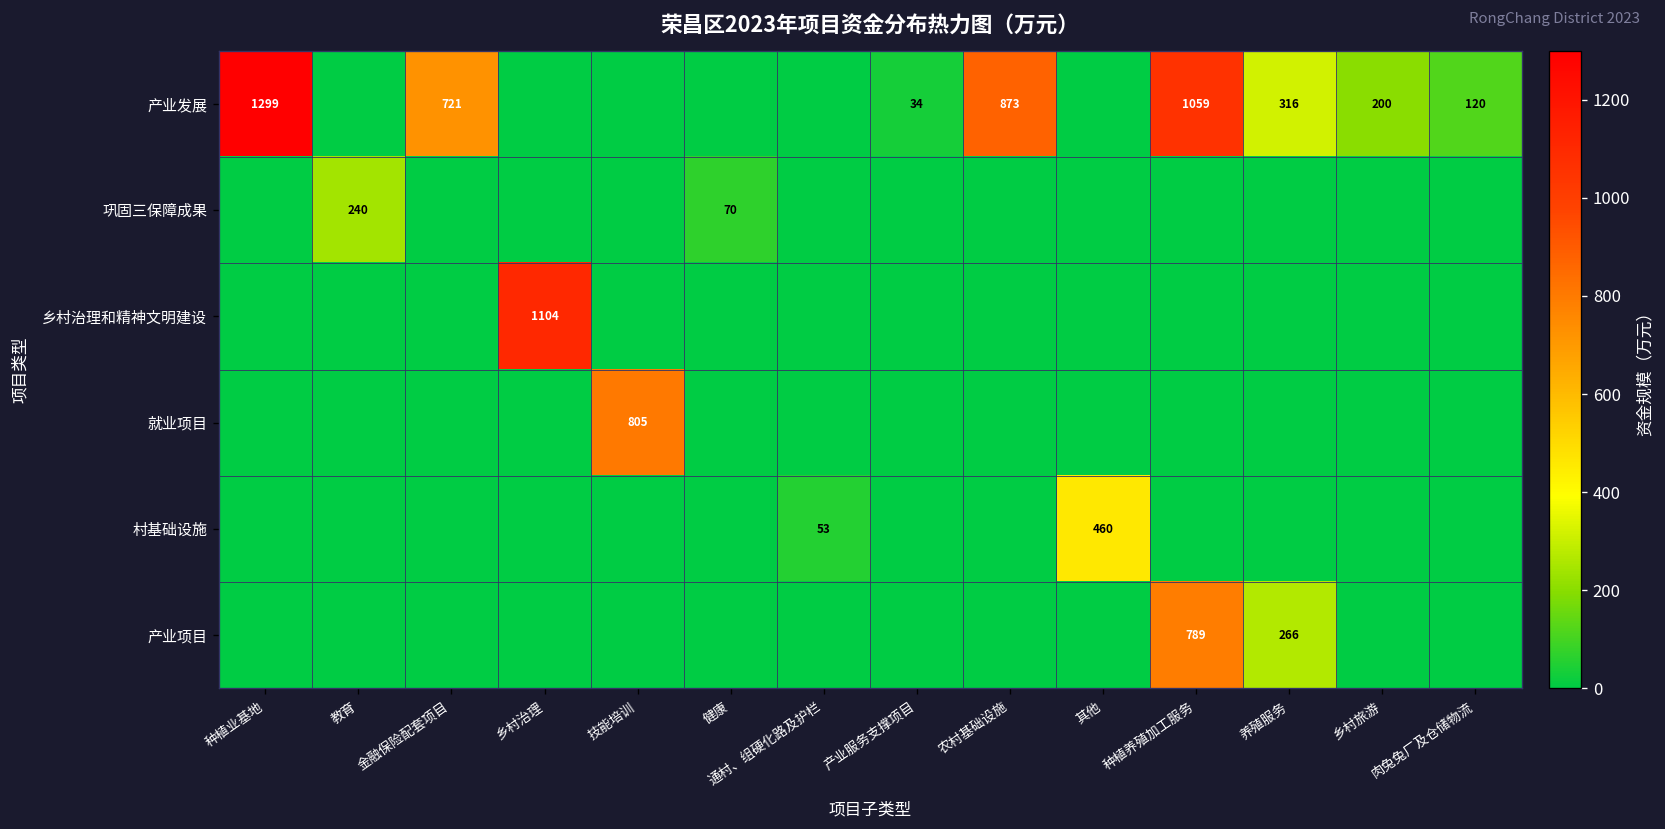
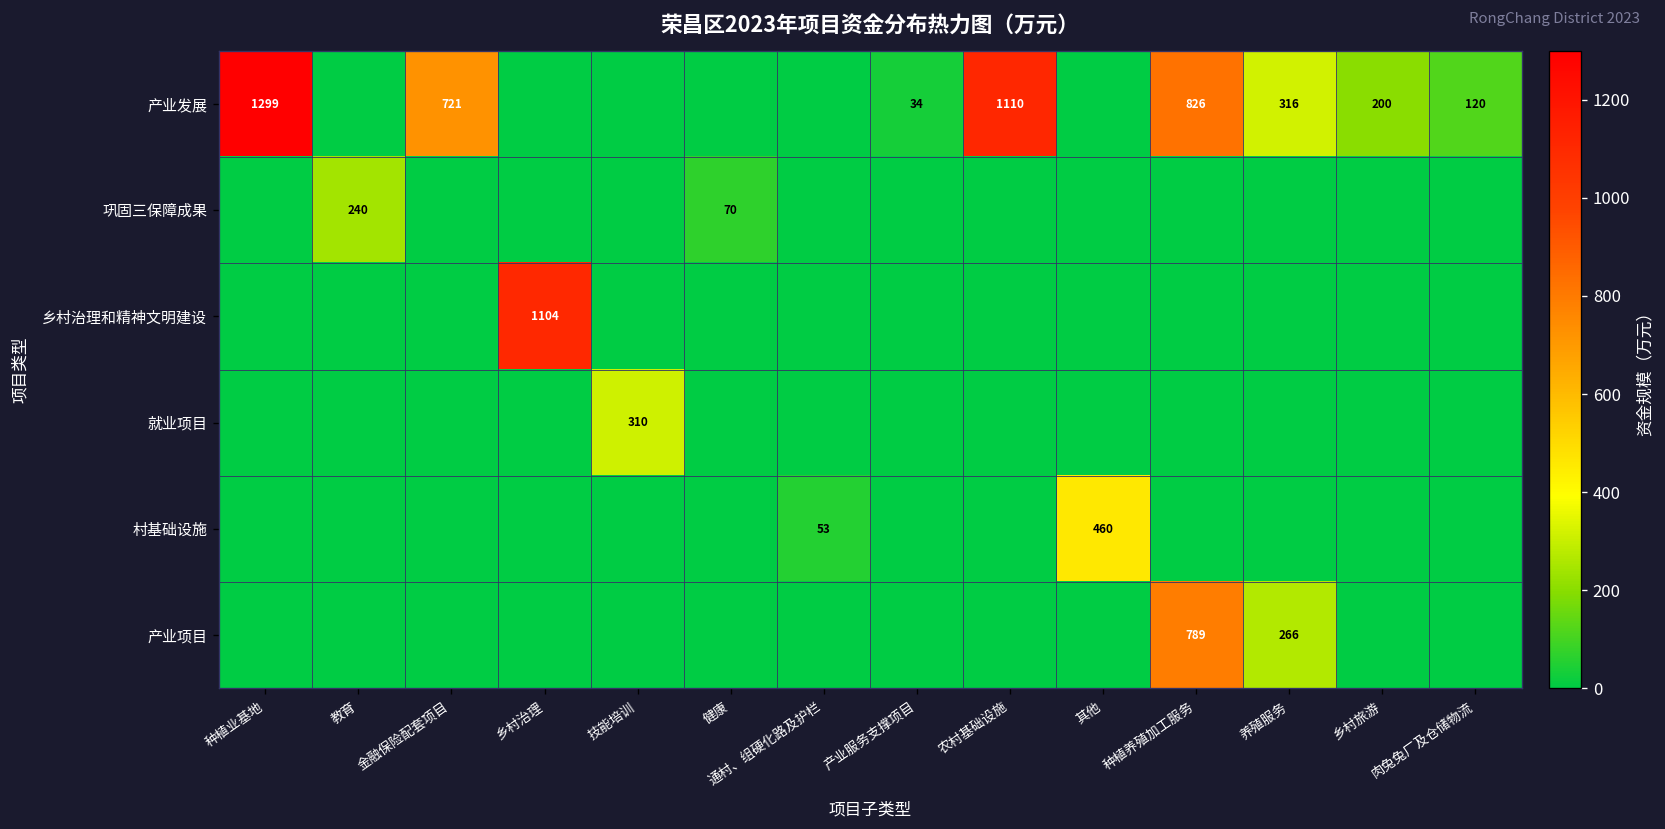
产业发展, 农村基础设施: 873 -> 1110
产业发展, 种植养殖加工服务: 1059 -> 826
就业项目, 技能培训: 805 -> 310
